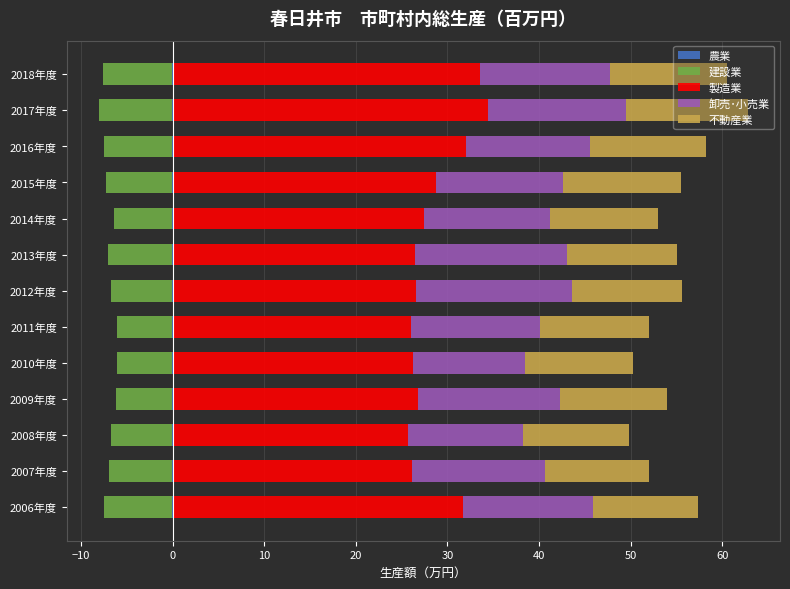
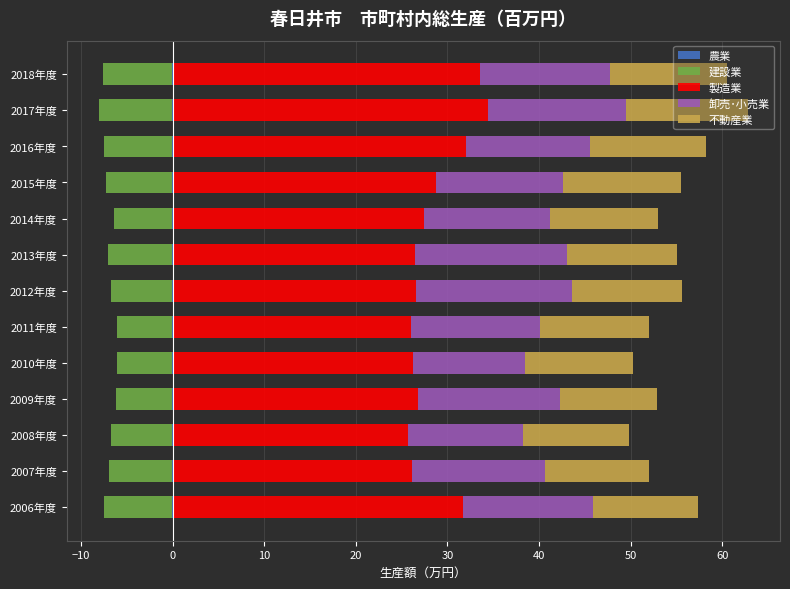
不動産業, 2009年度: 12 -> 11
